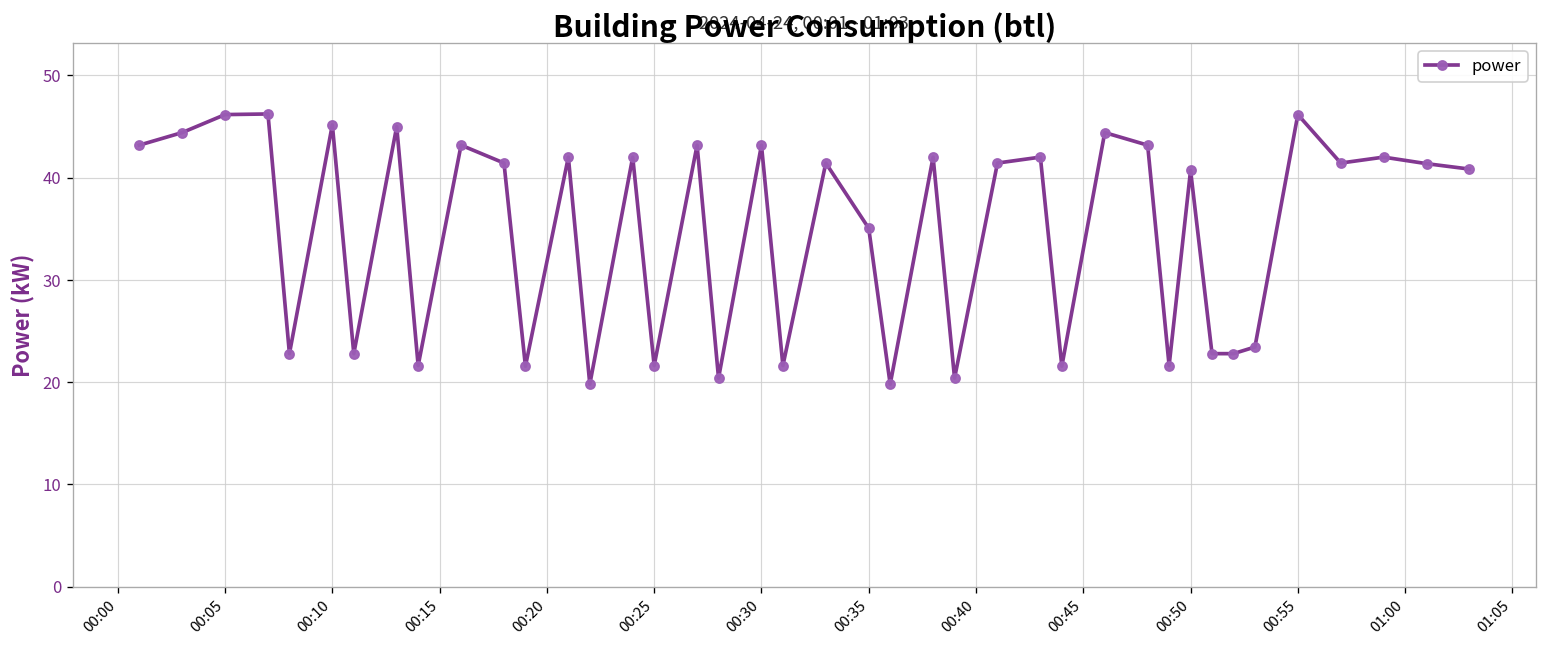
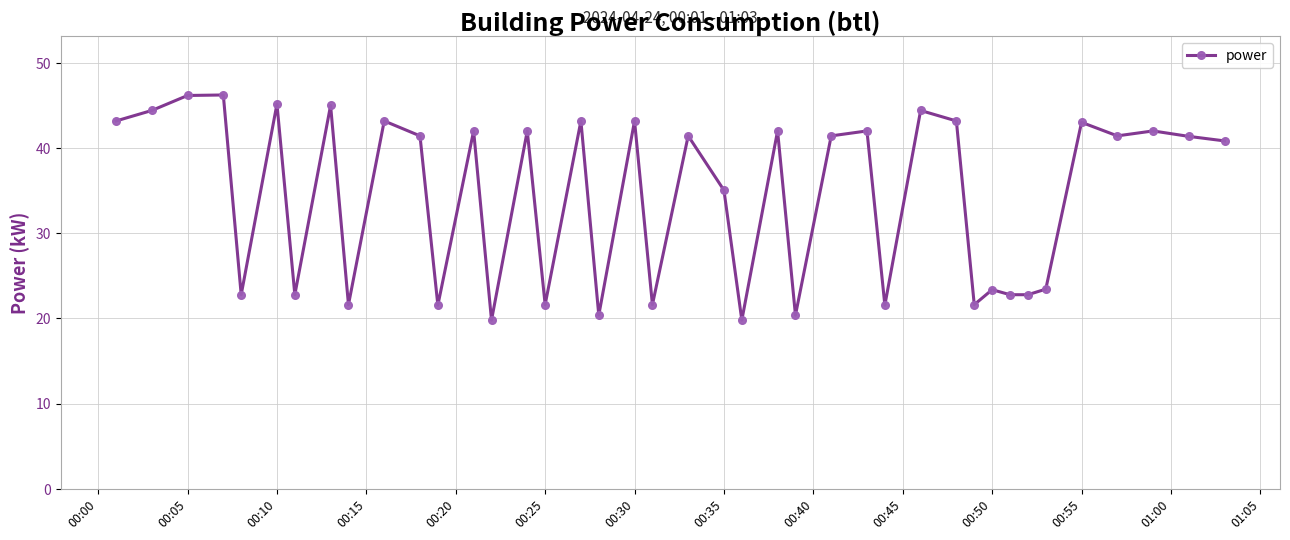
00:50: 41 -> 23
00:55: 46 -> 43
